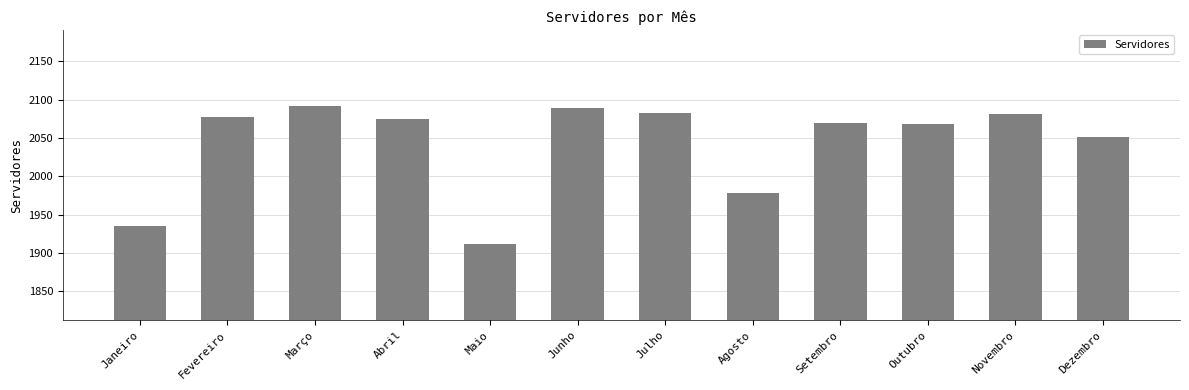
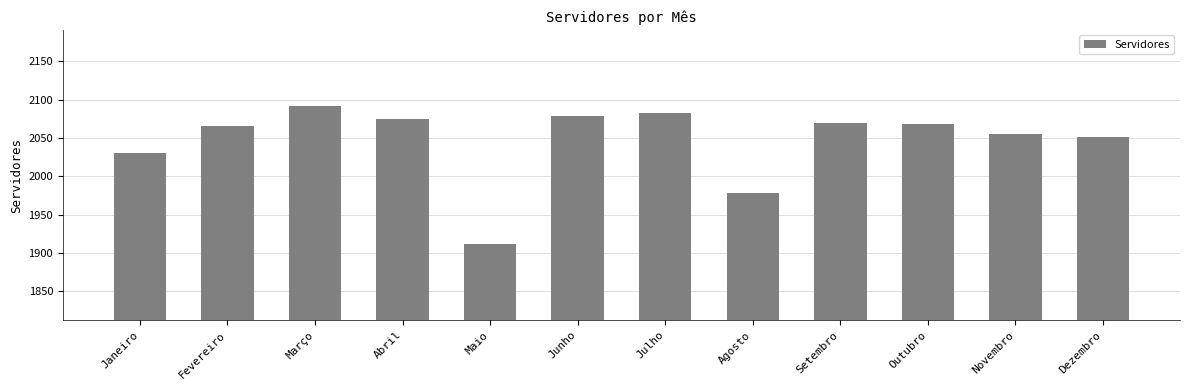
Janeiro: 1940 -> 2030
Fevereiro: 2080 -> 2070
Junho: 2090 -> 2080
Novembro: 2080 -> 2060
